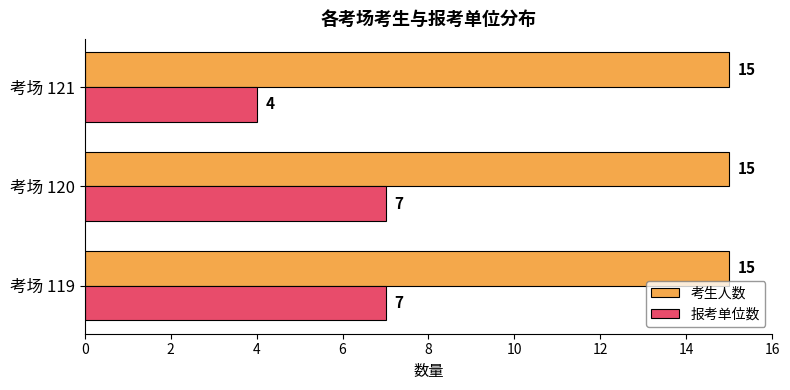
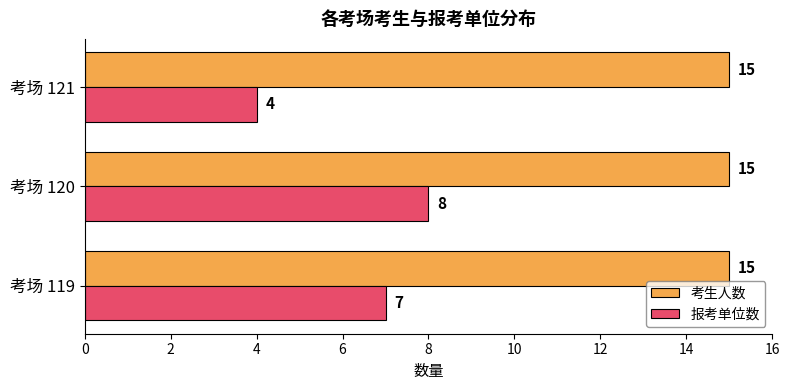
报考单位数, 考场 120: 7 -> 8
